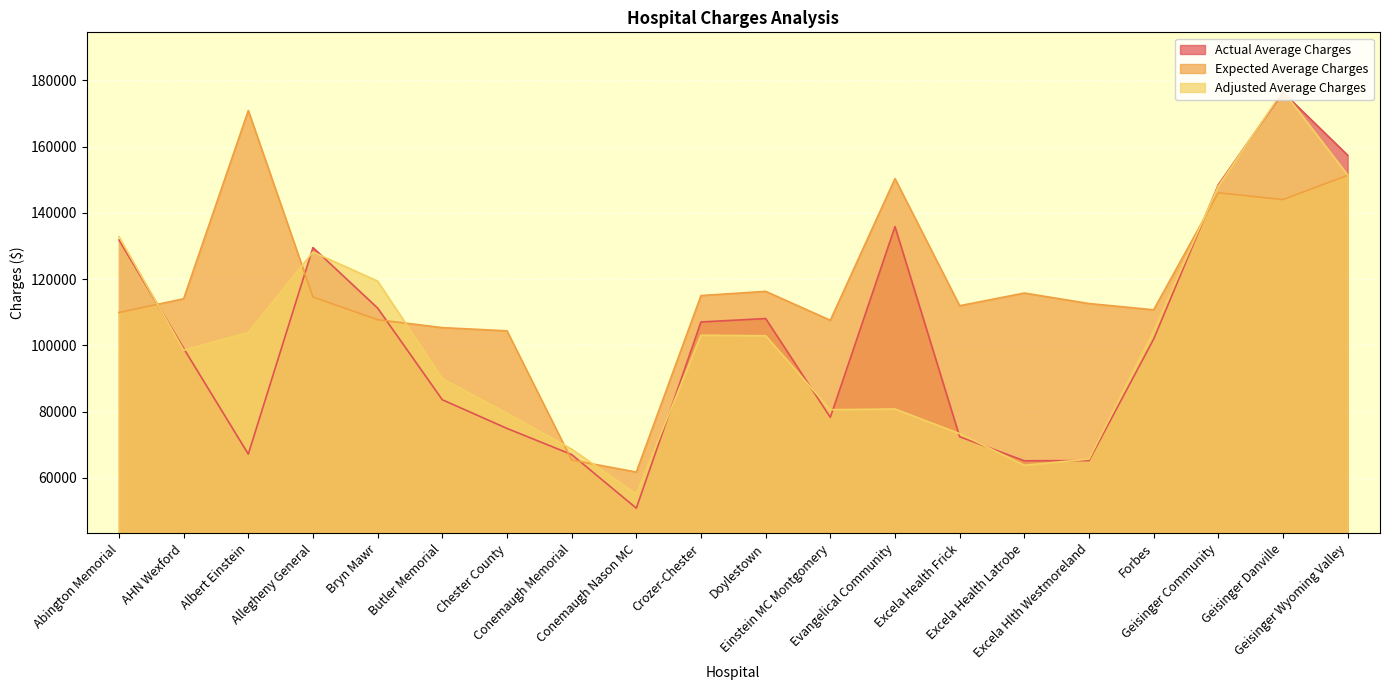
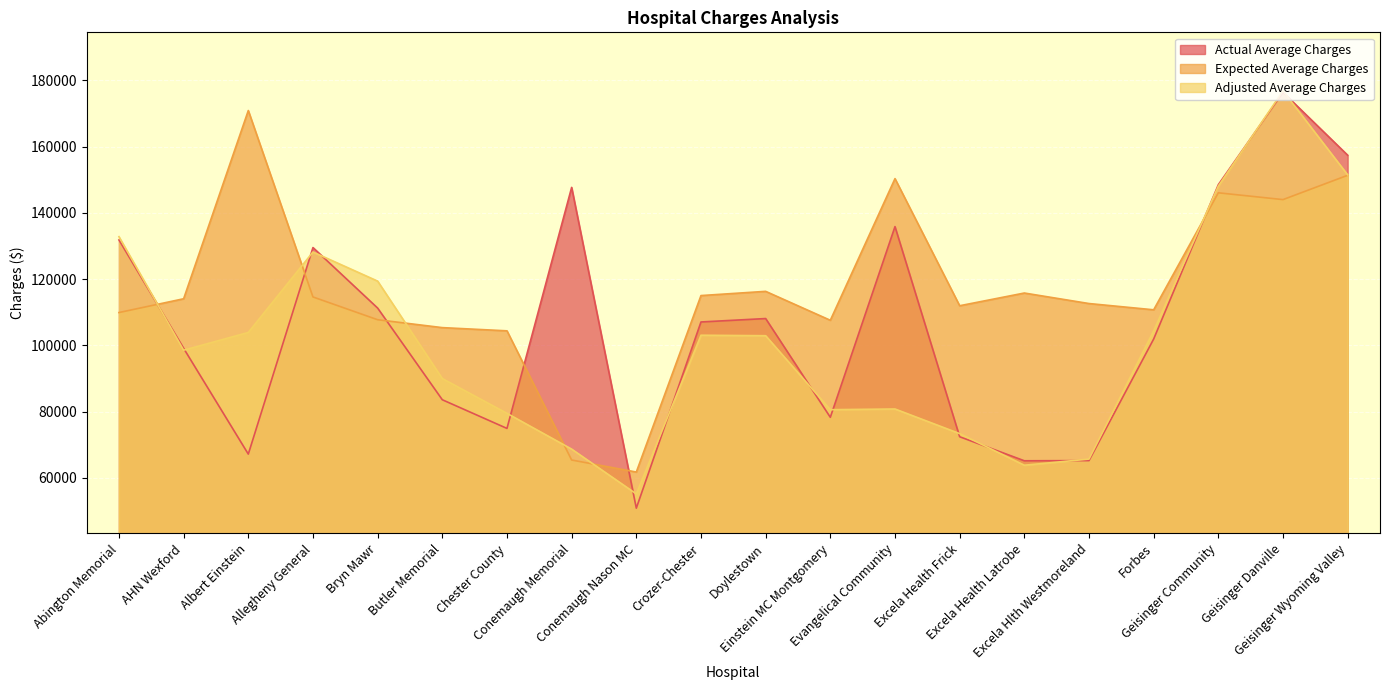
Actual Average Charges, Conemaugh Memorial: 67000 -> 148000
